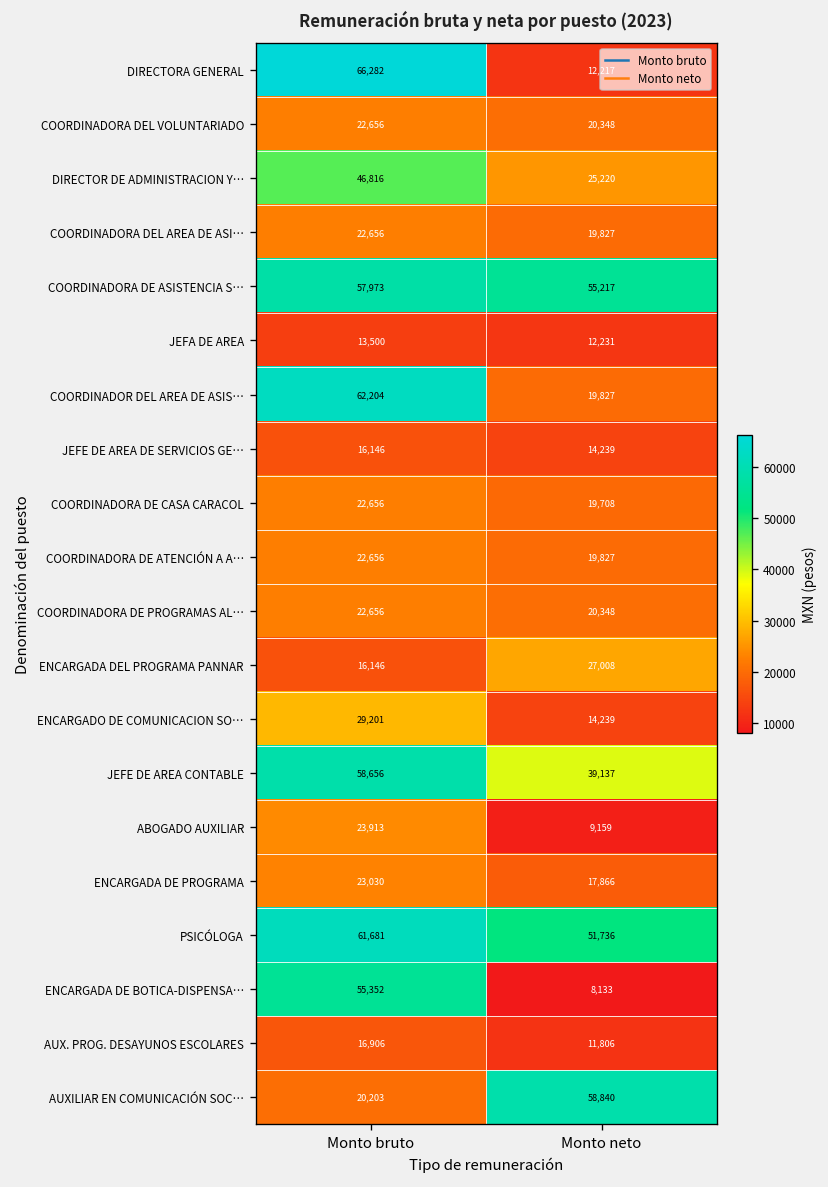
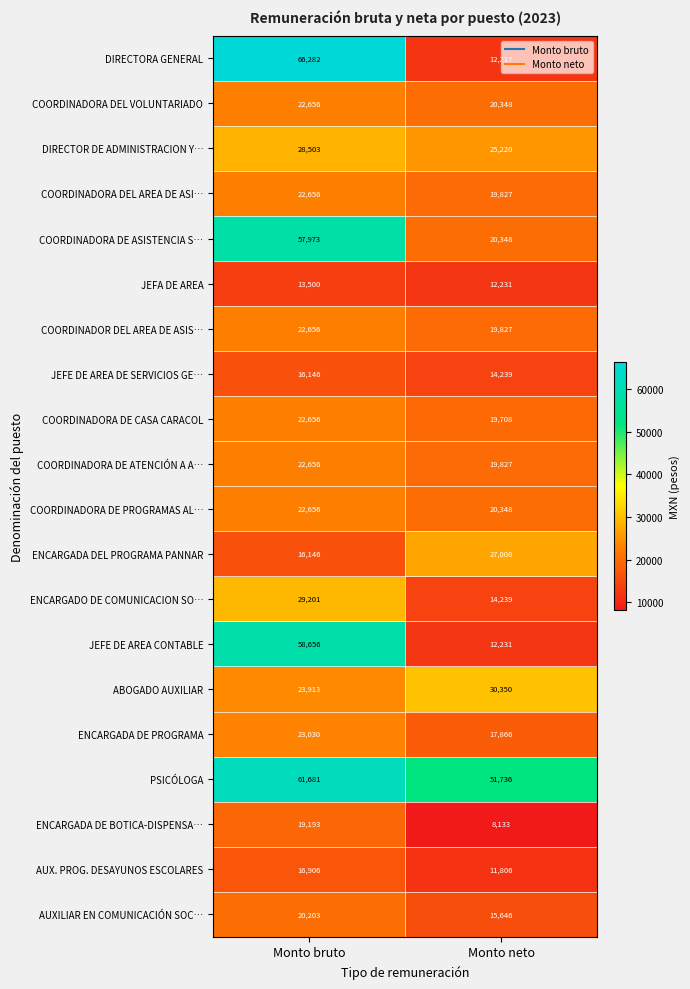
DIRECTOR DE ADMINISTRACION Y…, Monto bruto: 46,816 -> 28,503
COORDINADORA DE ASISTENCIA S…, Monto neto: 55,217 -> 20,348
COORDINADOR DEL AREA DE ASIS…, Monto bruto: 62,204 -> 22,656
JEFE DE AREA CONTABLE, Monto neto: 39,137 -> 12,231
ABOGADO AUXILIAR, Monto neto: 9,159 -> 30,350
ENCARGADA DE BOTICA-DISPENSA…, Monto bruto: 55,352 -> 19,193
AUXILIAR EN COMUNICACIÓN SOC…, Monto neto: 58,840 -> 15,646
